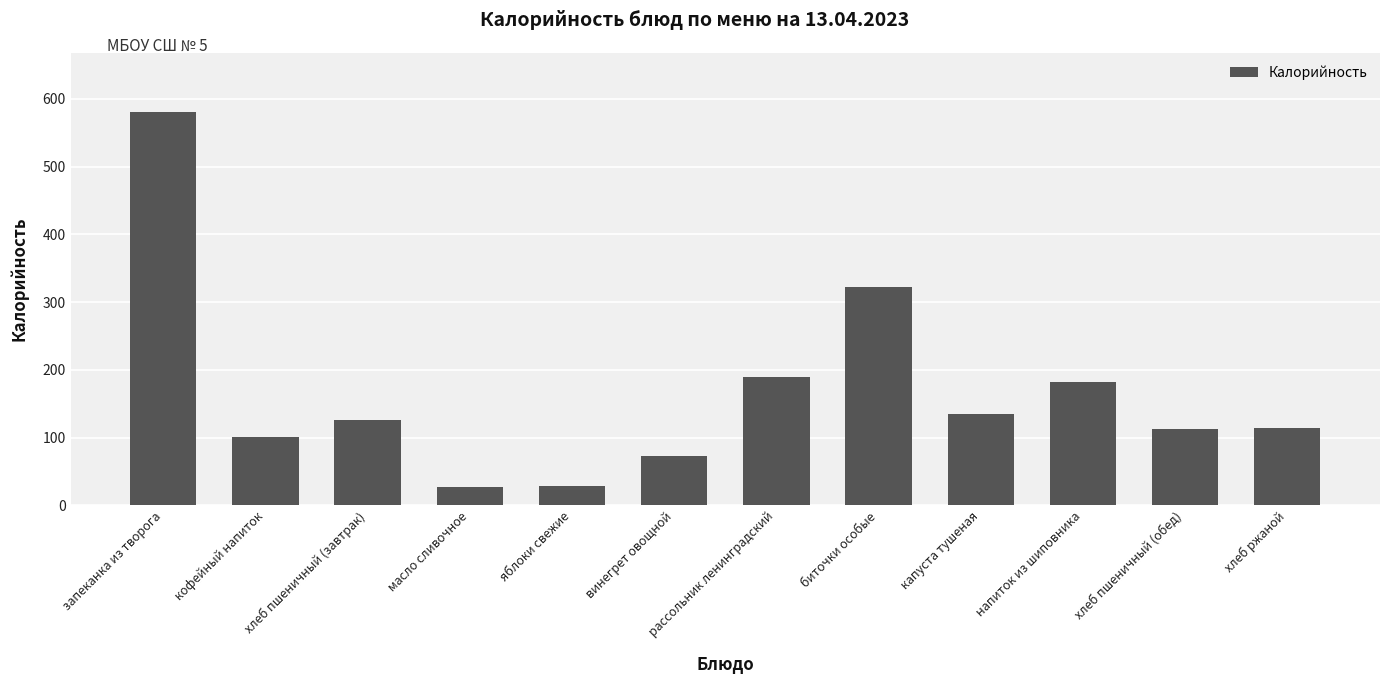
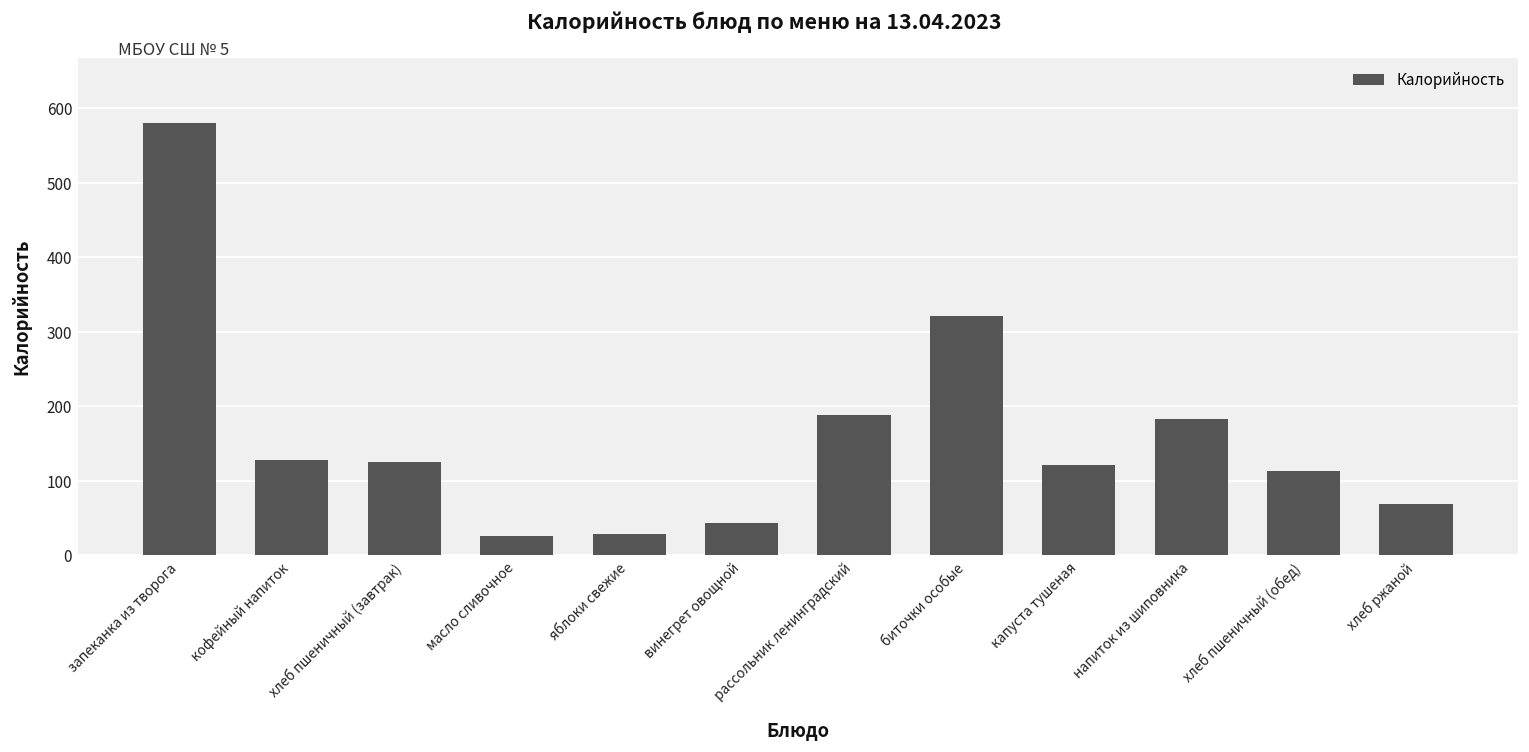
кофейный напиток: 100 -> 130
винегрет овощной: 70 -> 40
капуста тушеная: 140 -> 120
хлеб ржаной: 110 -> 70
